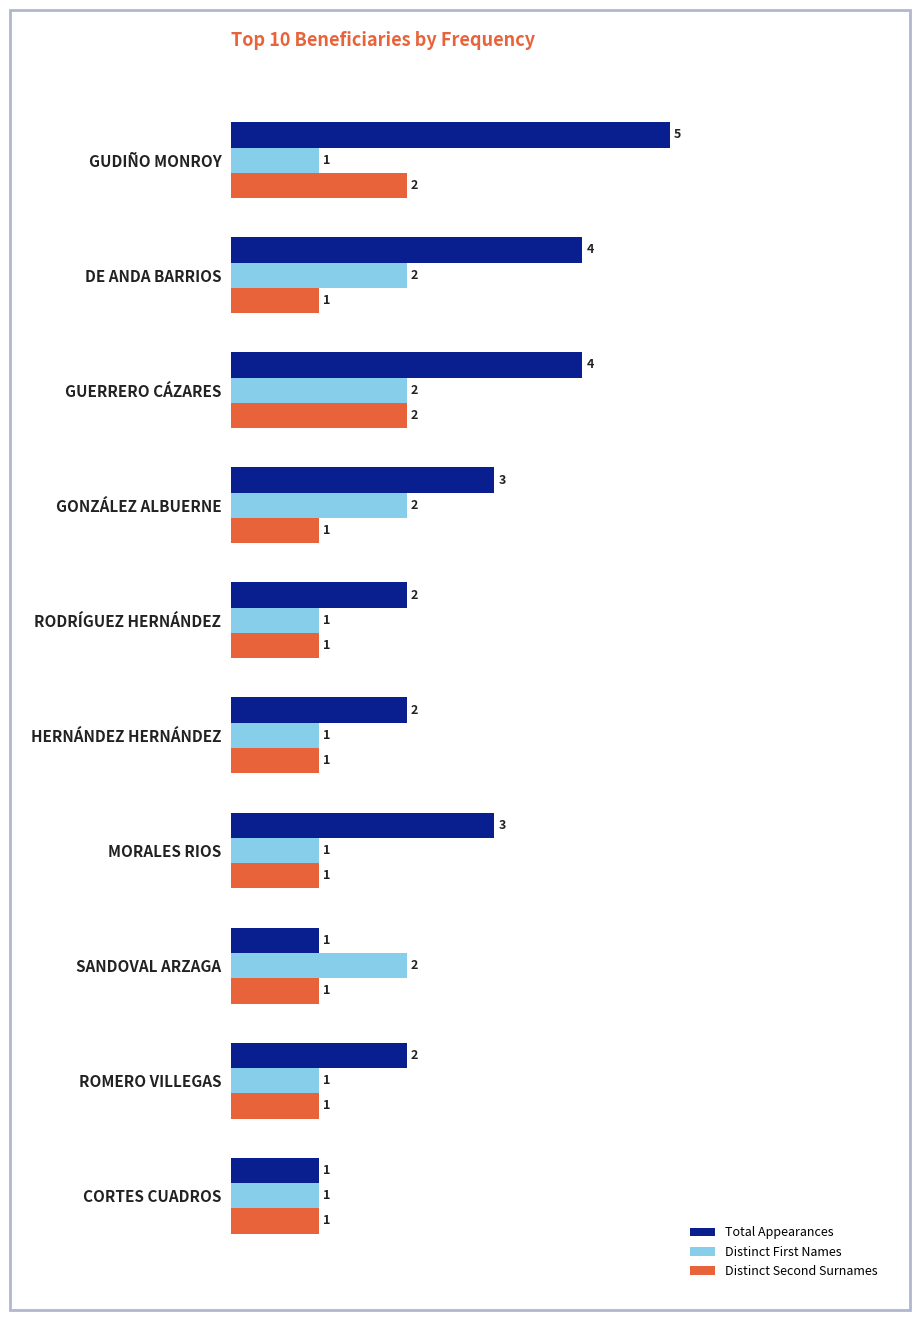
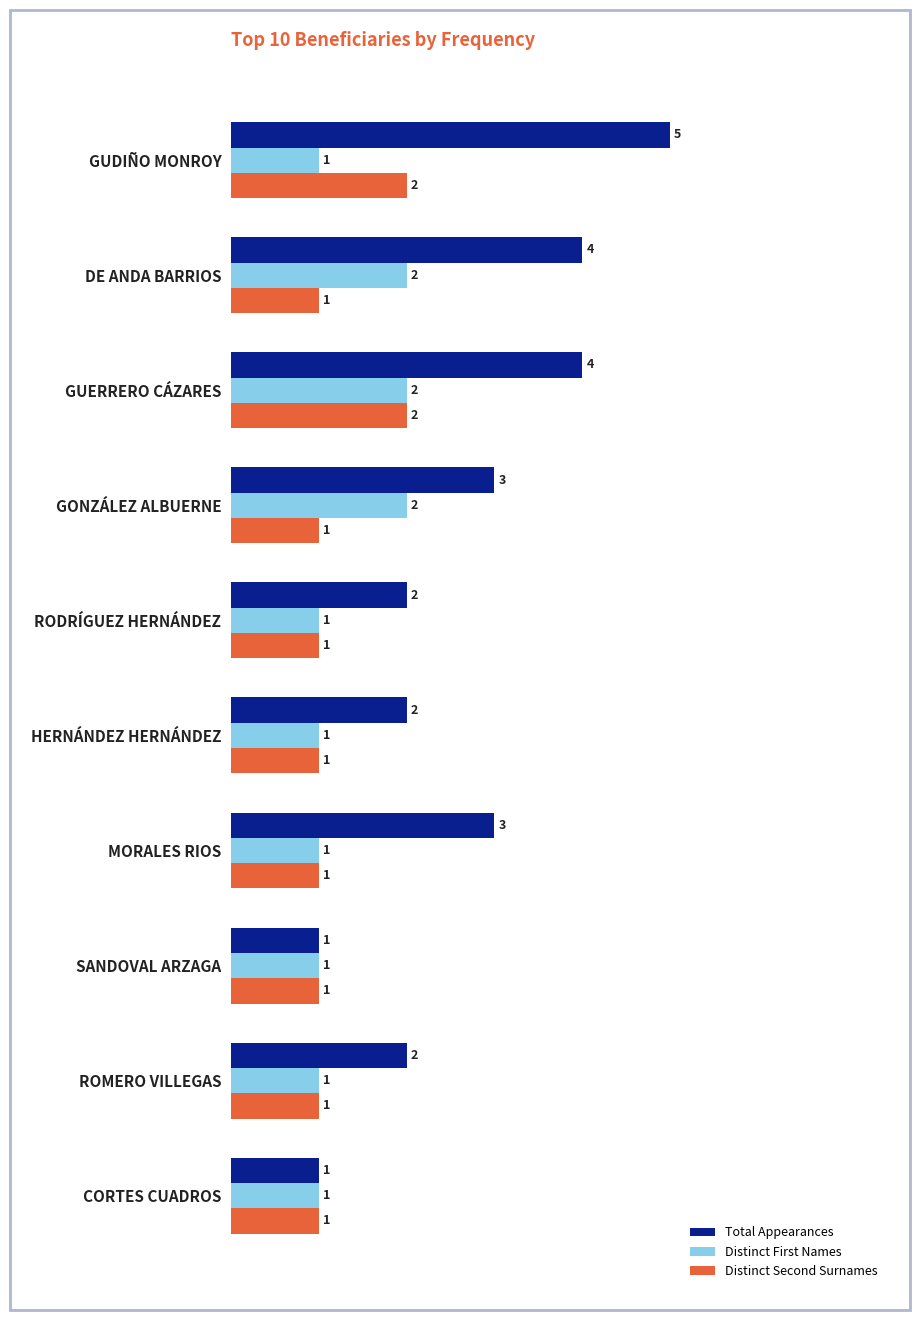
Distinct First Names, SANDOVAL ARZAGA: 2 -> 1
